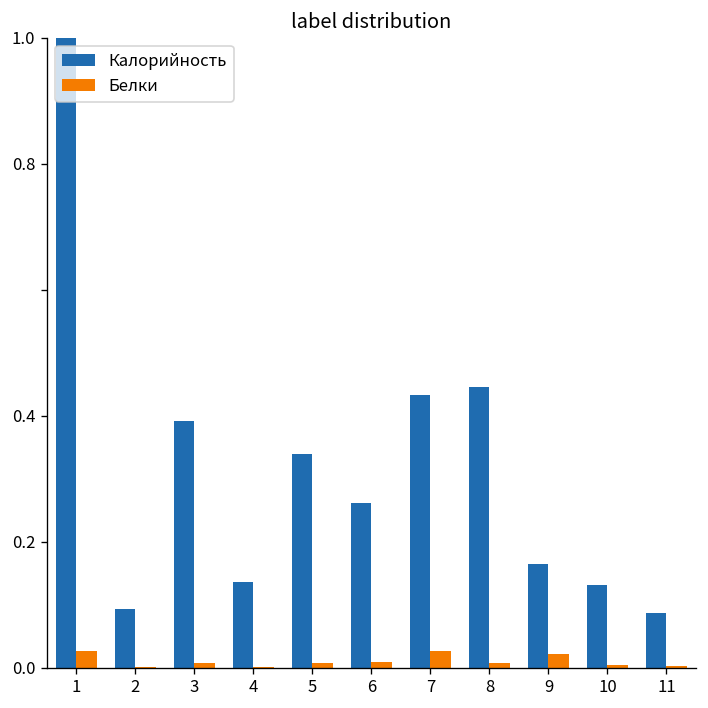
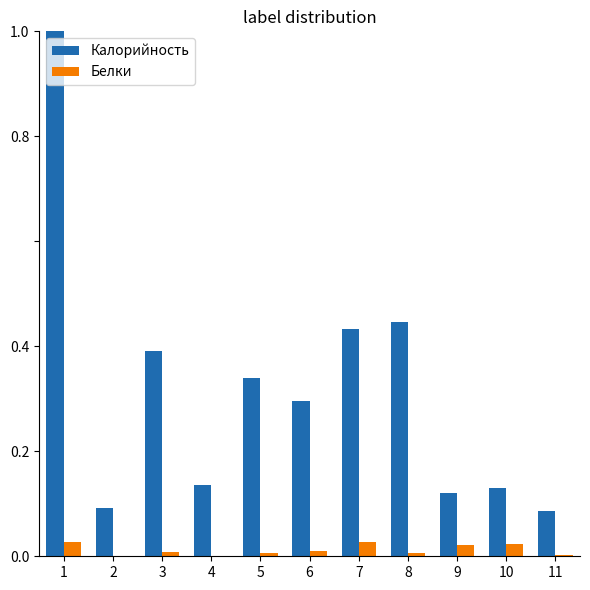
Калорийность, 6: 0.26 -> 0.30
Калорийность, 9: 0.16 -> 0.12
Белки, 10: 0.00 -> 0.02
